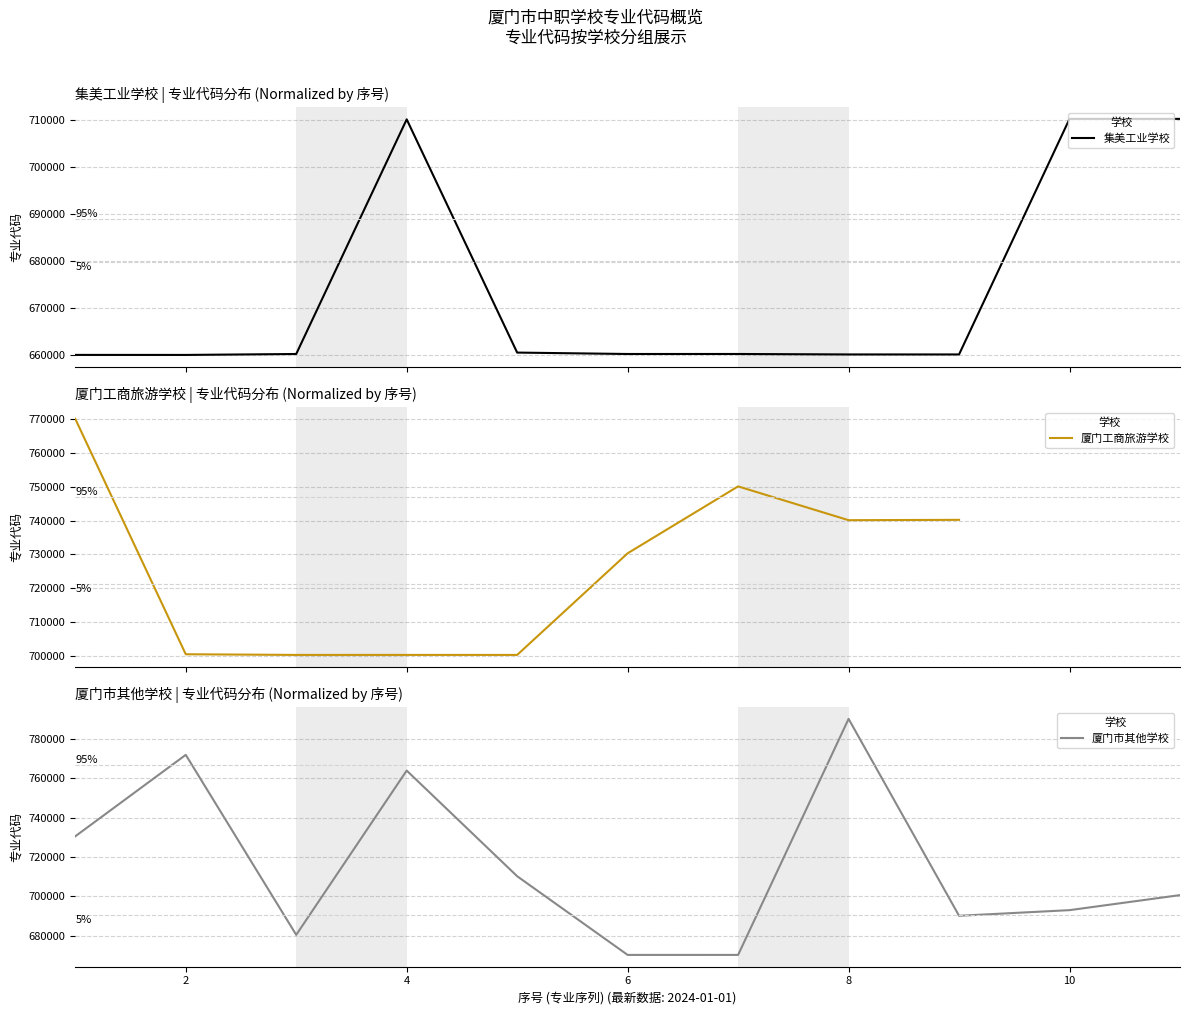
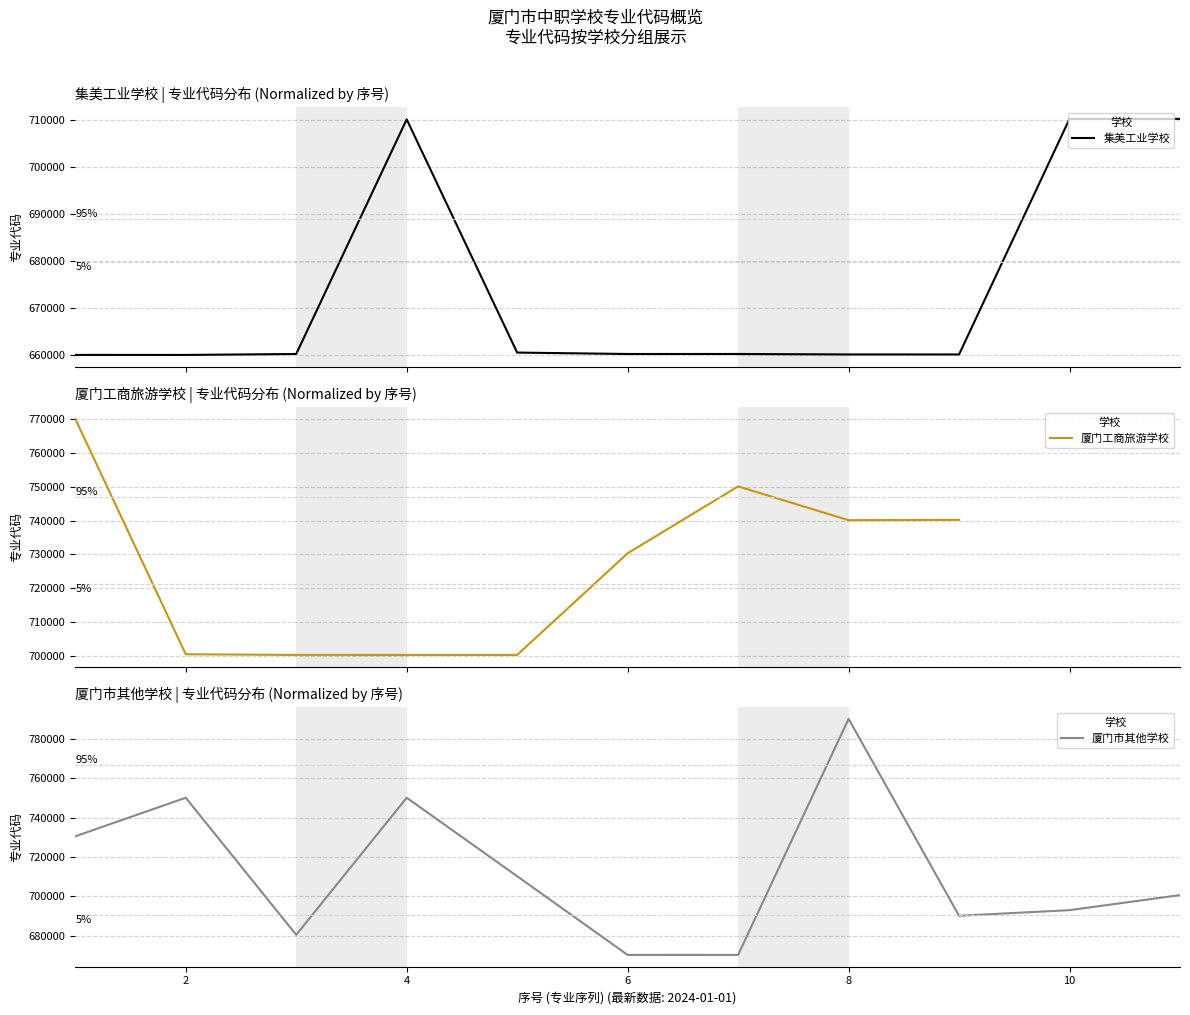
厦门市其他学校 | 专业代码分布 (Normalized by 序号), 2: 772000 -> 750000
厦门市其他学校 | 专业代码分布 (Normalized by 序号), 4: 764000 -> 750000
